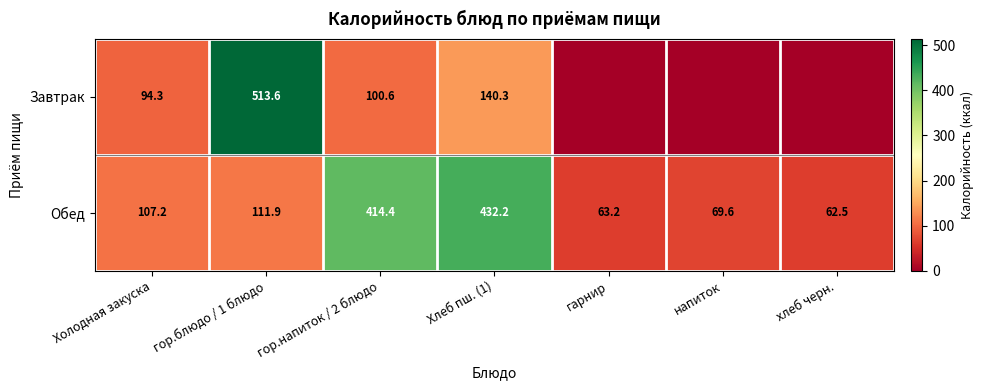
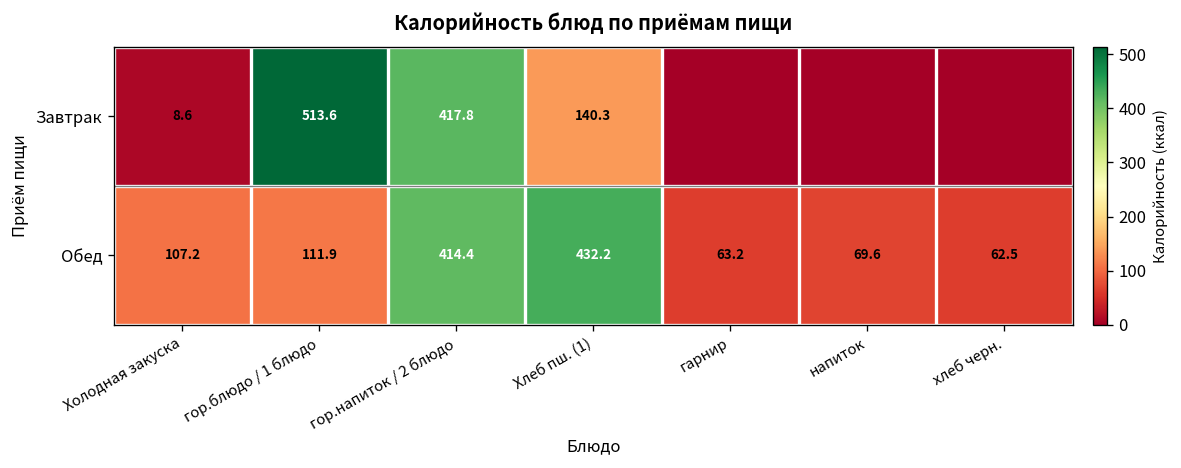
Завтрак, Холодная закуска: 94.3 -> 8.6
Завтрак, гор.напиток / 2 блюдо: 100.6 -> 417.8
